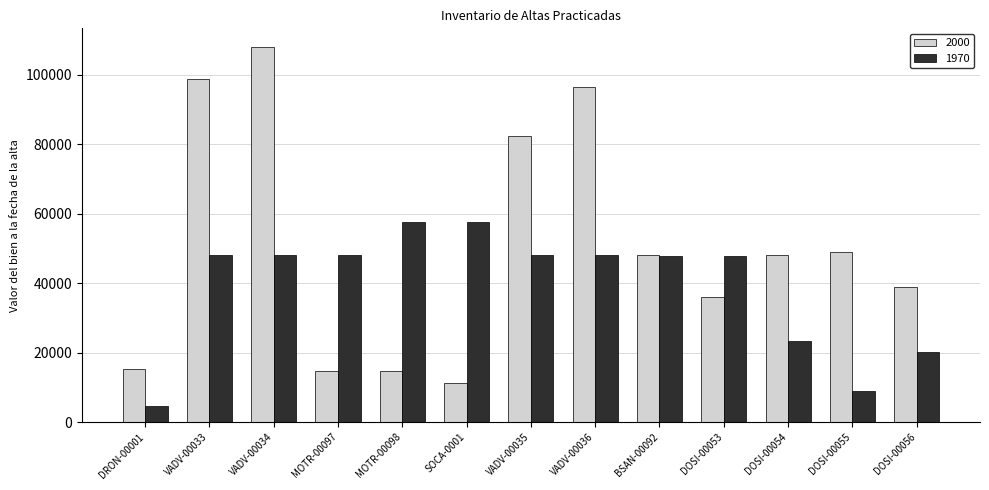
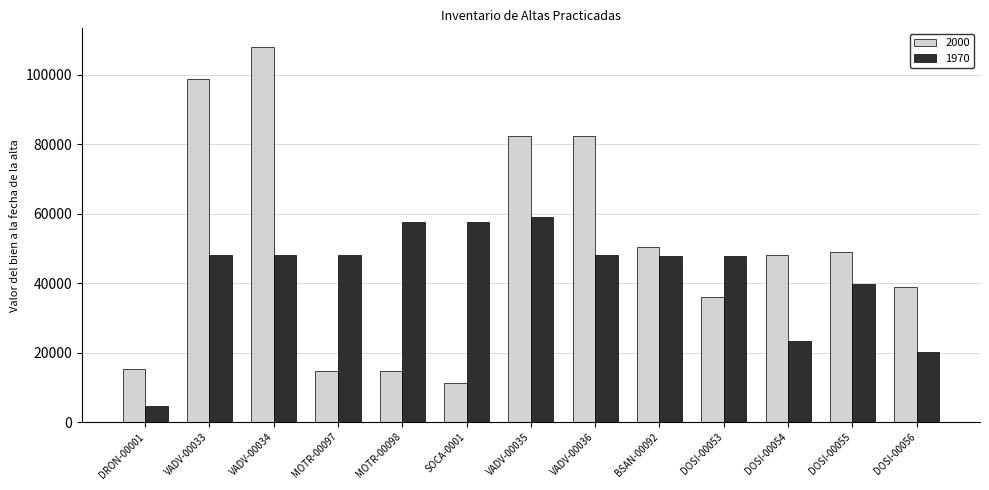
1970, VADV-00035: 48000 -> 59000
2000, VADV-00036: 97000 -> 82000
2000, BSAN-00092: 48000 -> 50000
1970, DOSI-00055: 9000 -> 40000
